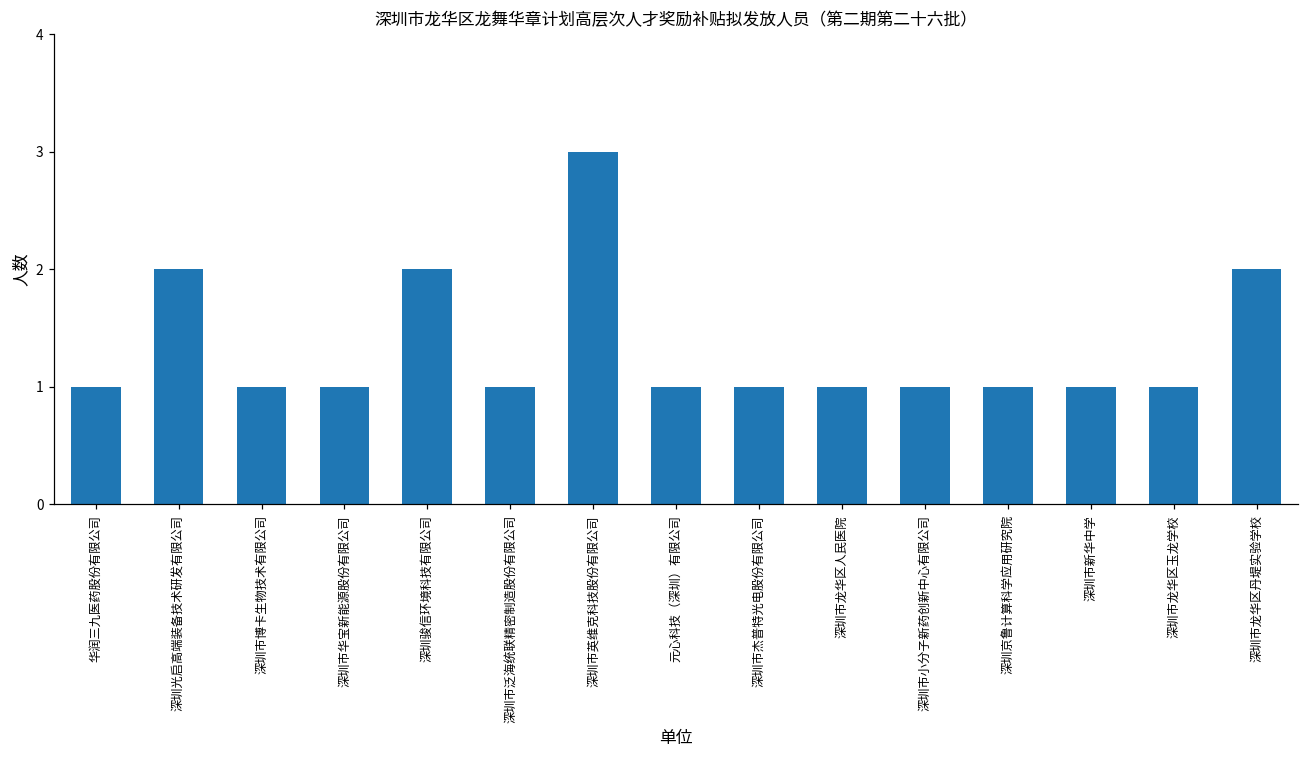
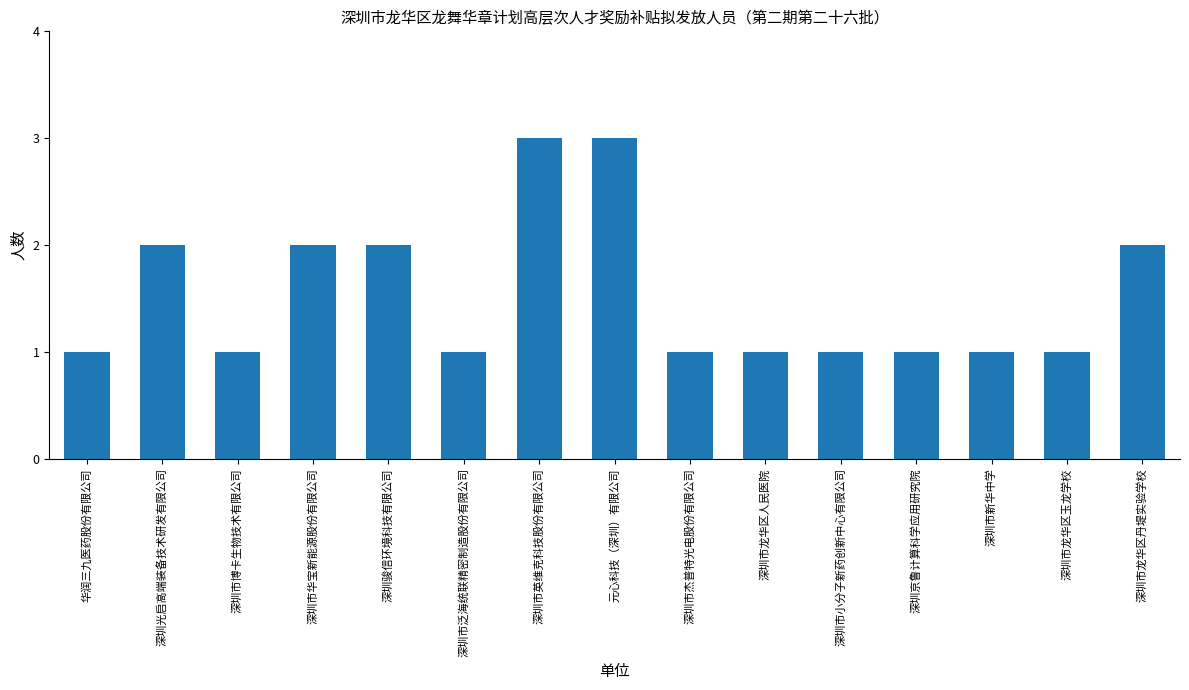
深圳市华宝新能源股份有限公司: 1 -> 2
元心科技（深圳）有限公司: 1 -> 3
